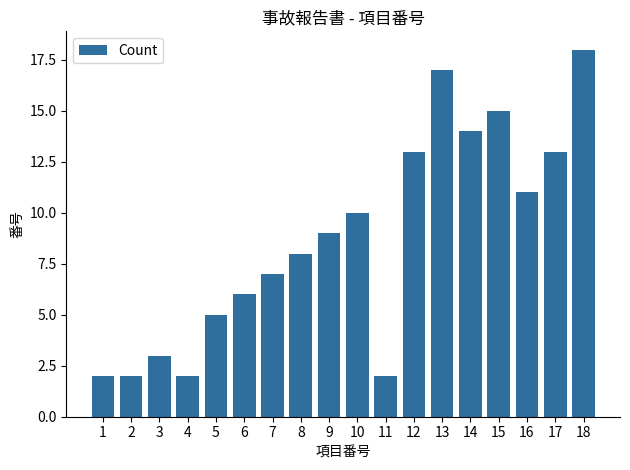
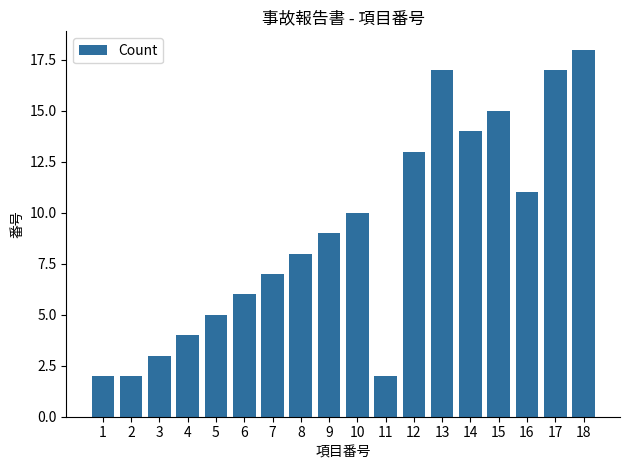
4: 2 -> 4
17: 13 -> 17
